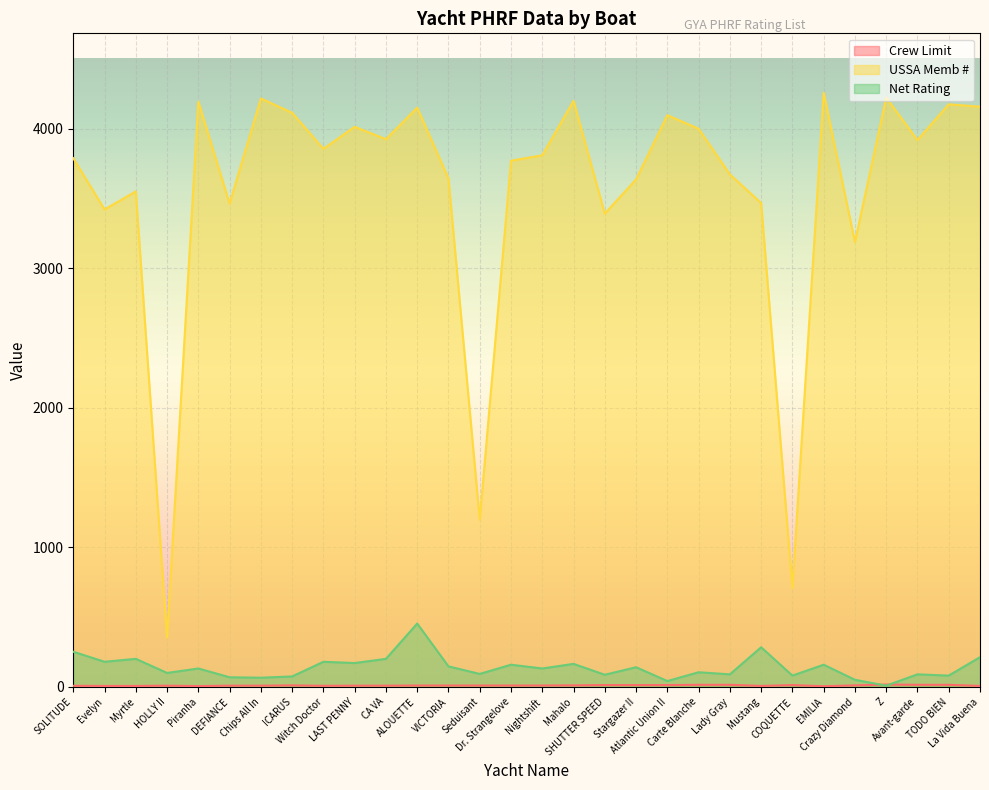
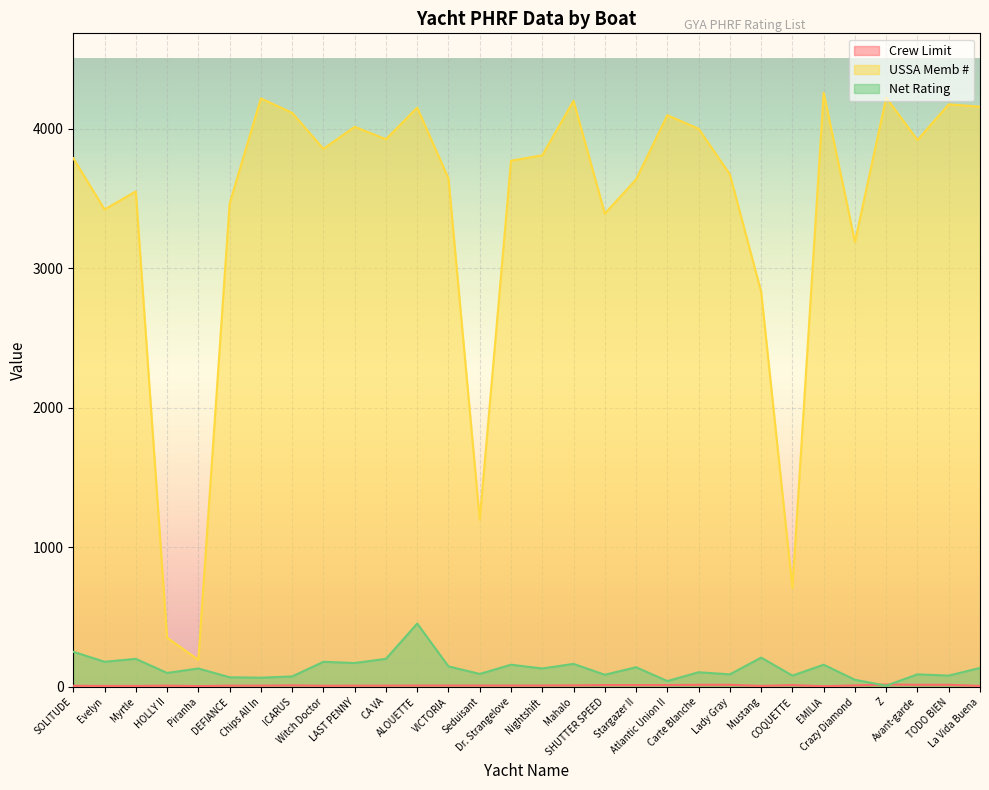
USSA Memb #, Piranha: 4190 -> 190
USSA Memb #, Mustang: 3470 -> 2830
Net Rating, Mustang: 280 -> 210
Net Rating, La Vida Buena: 210 -> 140
